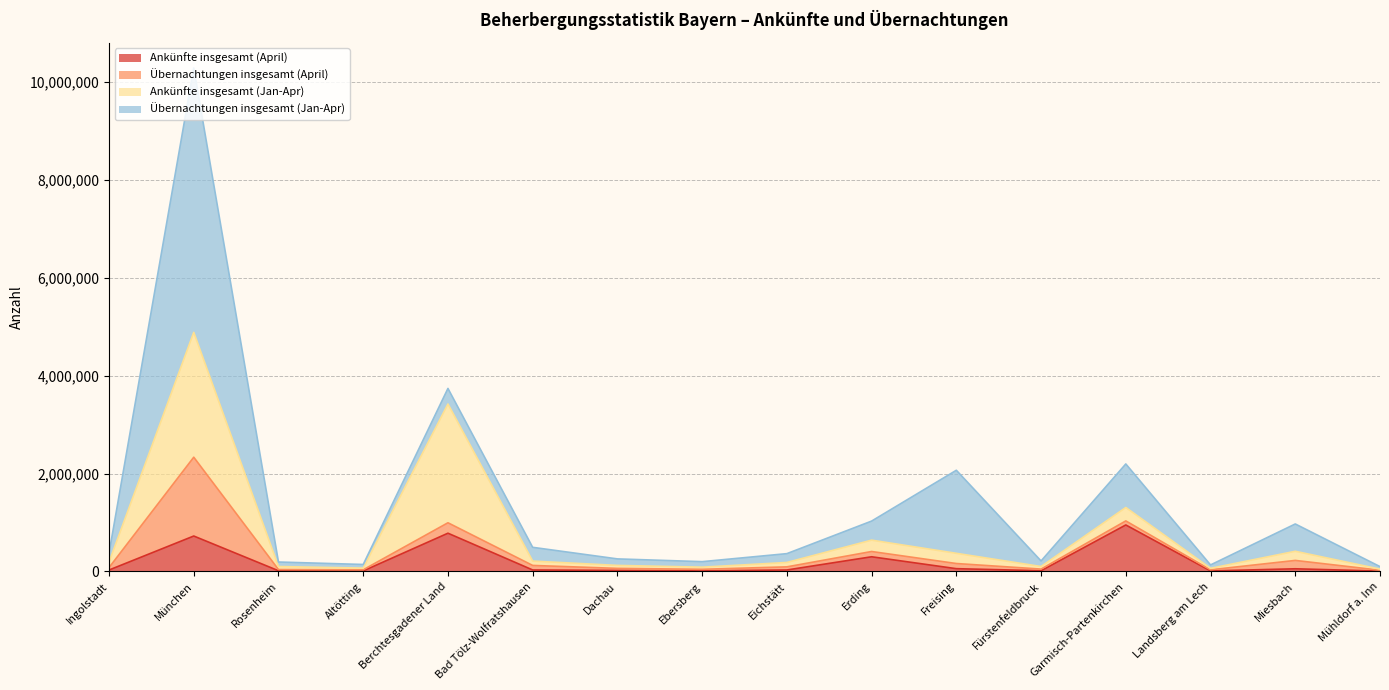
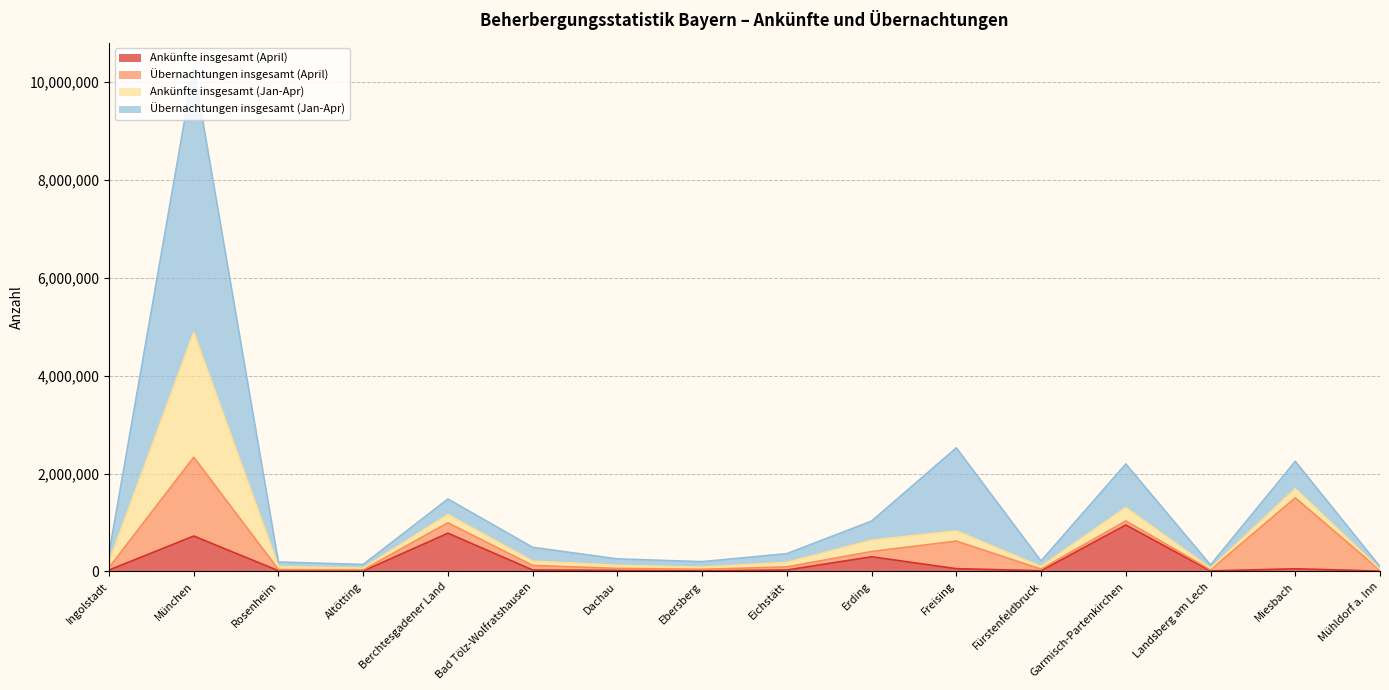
Ankünfte insgesamt (Jan-Apr), Berchtesgadener Land: 2,400,000 -> 200,000
Übernachtungen insgesamt (April), Freising: 100,000 -> 600,000
Übernachtungen insgesamt (April), Miesbach: 200,000 -> 1,400,000
